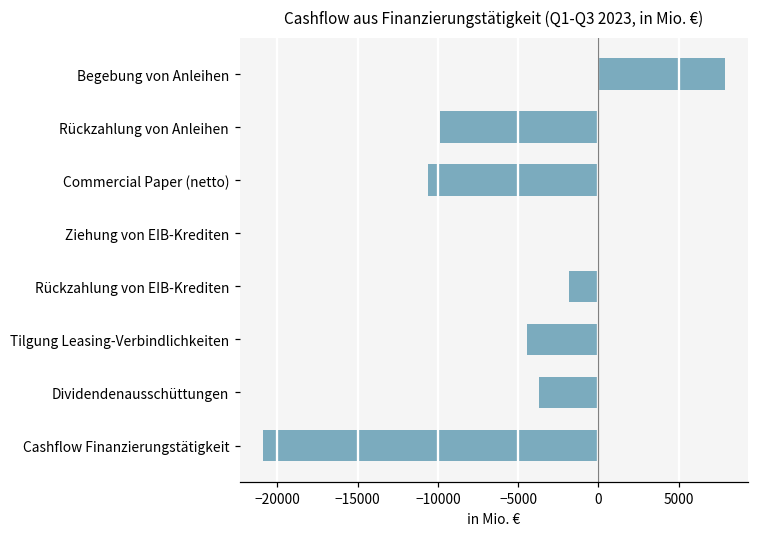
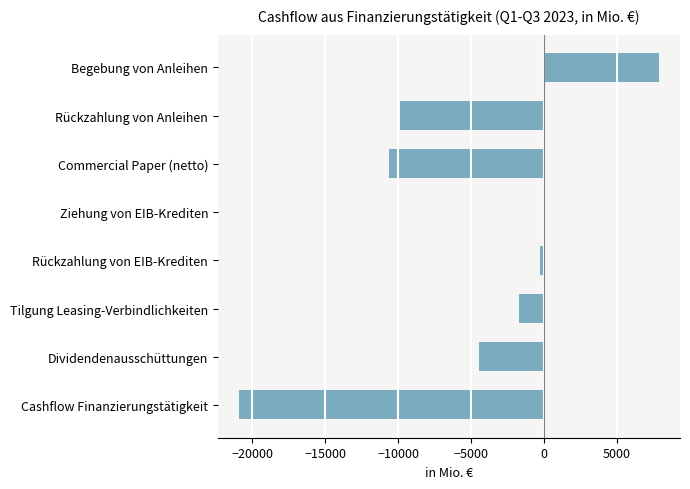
Rückzahlung von EIB-Krediten: -1800 -> -300
Tilgung Leasing-Verbindlichkeiten: -4400 -> -1700
Dividendenausschüttungen: -3700 -> -4400
